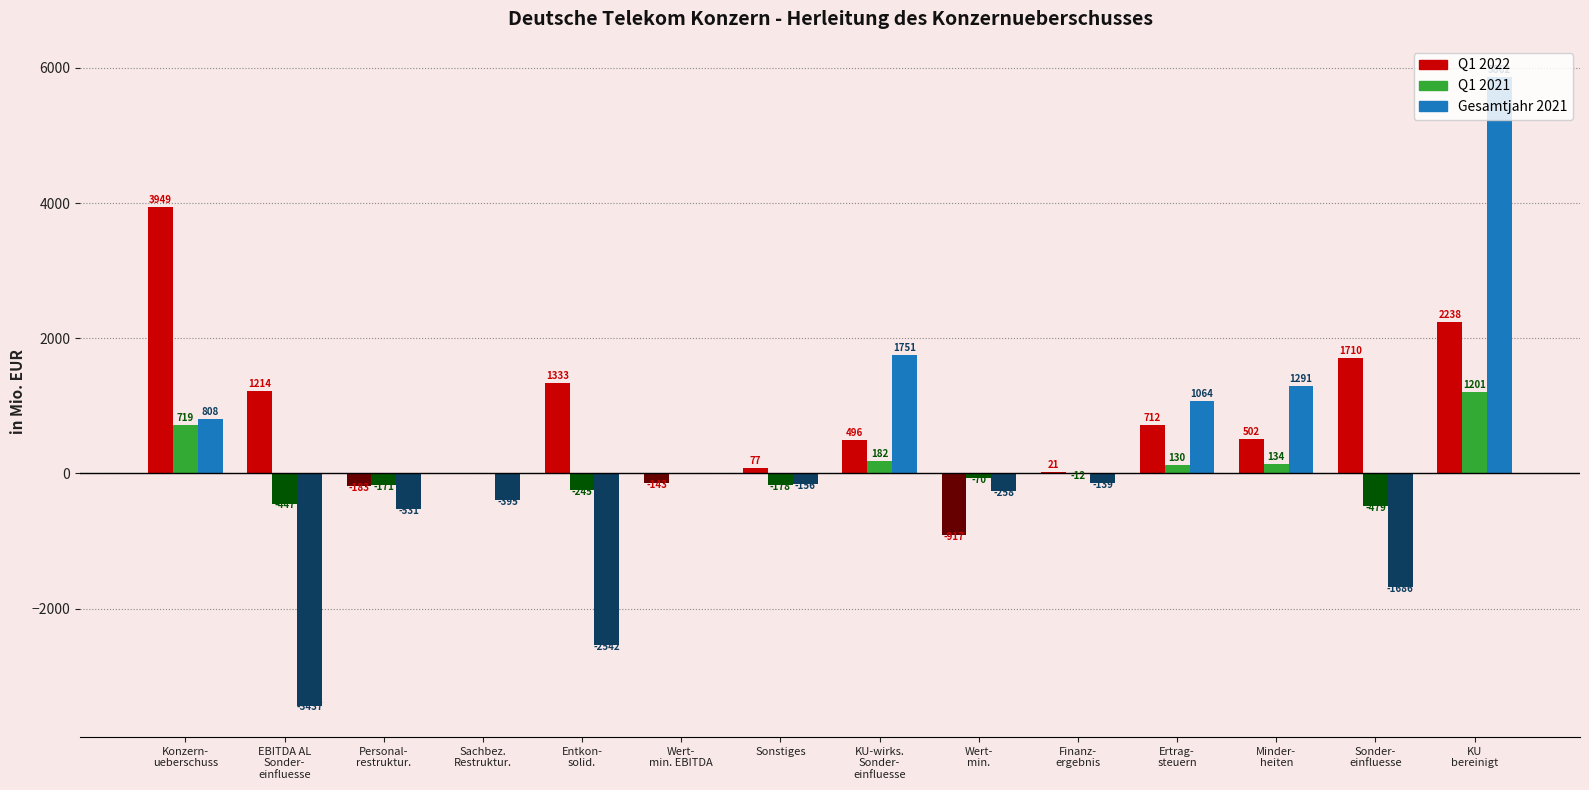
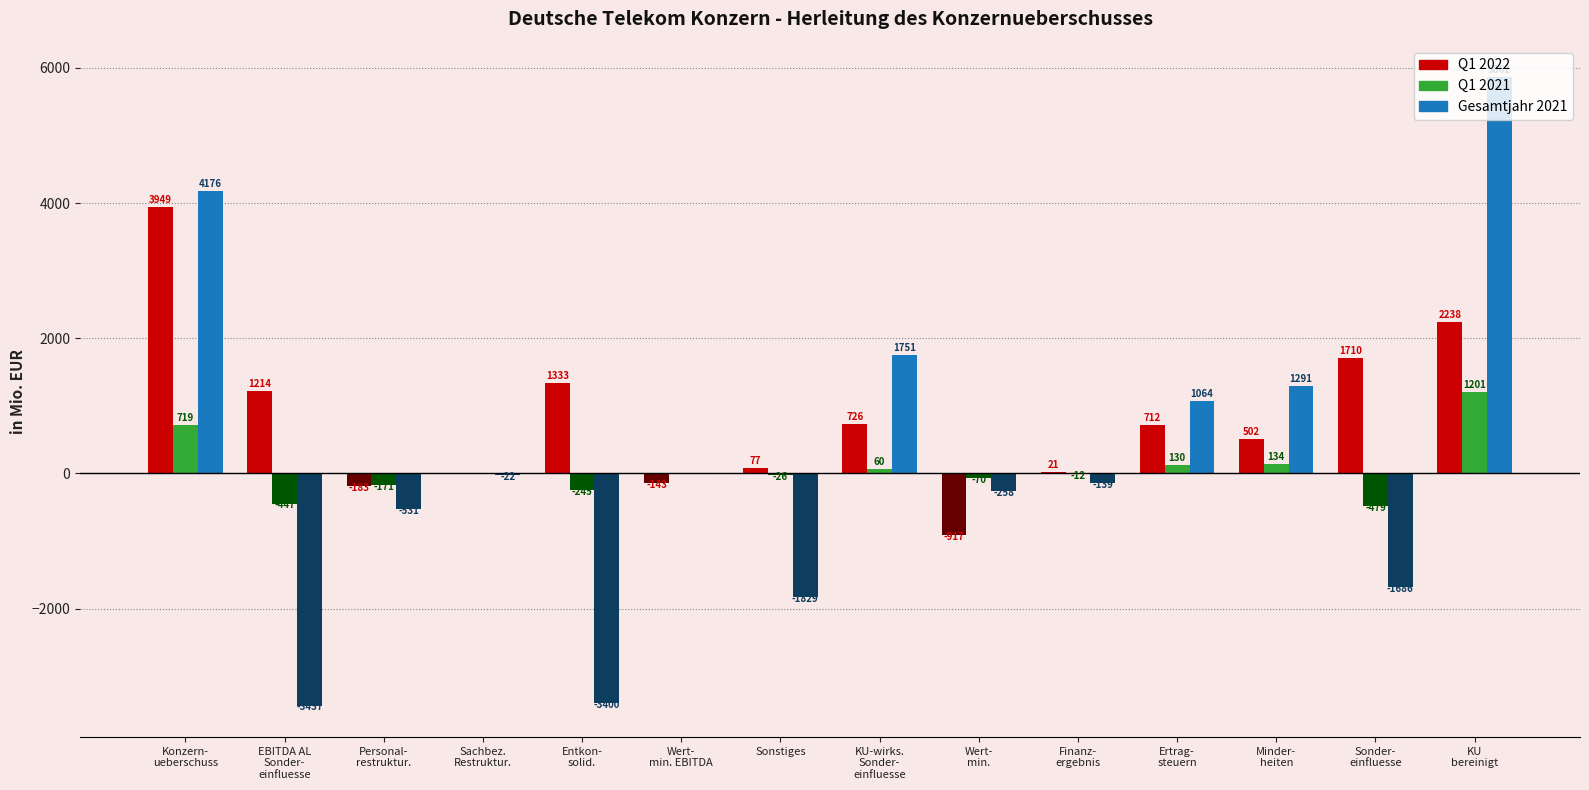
Gesamtjahr 2021, Konzern- ueberschuss: 808 -> 4176
Gesamtjahr 2021, Sachbez. Restruktur.: -395 -> -22
Gesamtjahr 2021, Entkon- solid.: -2542 -> -3400
Q1 2021, Sonstiges: -178 -> -26
Gesamtjahr 2021, Sonstiges: -156 -> -1829
Q1 2022, KU-wirks. Sonder- einfluesse: 496 -> 726
Q1 2021, KU-wirks. Sonder- einfluesse: 182 -> 60
